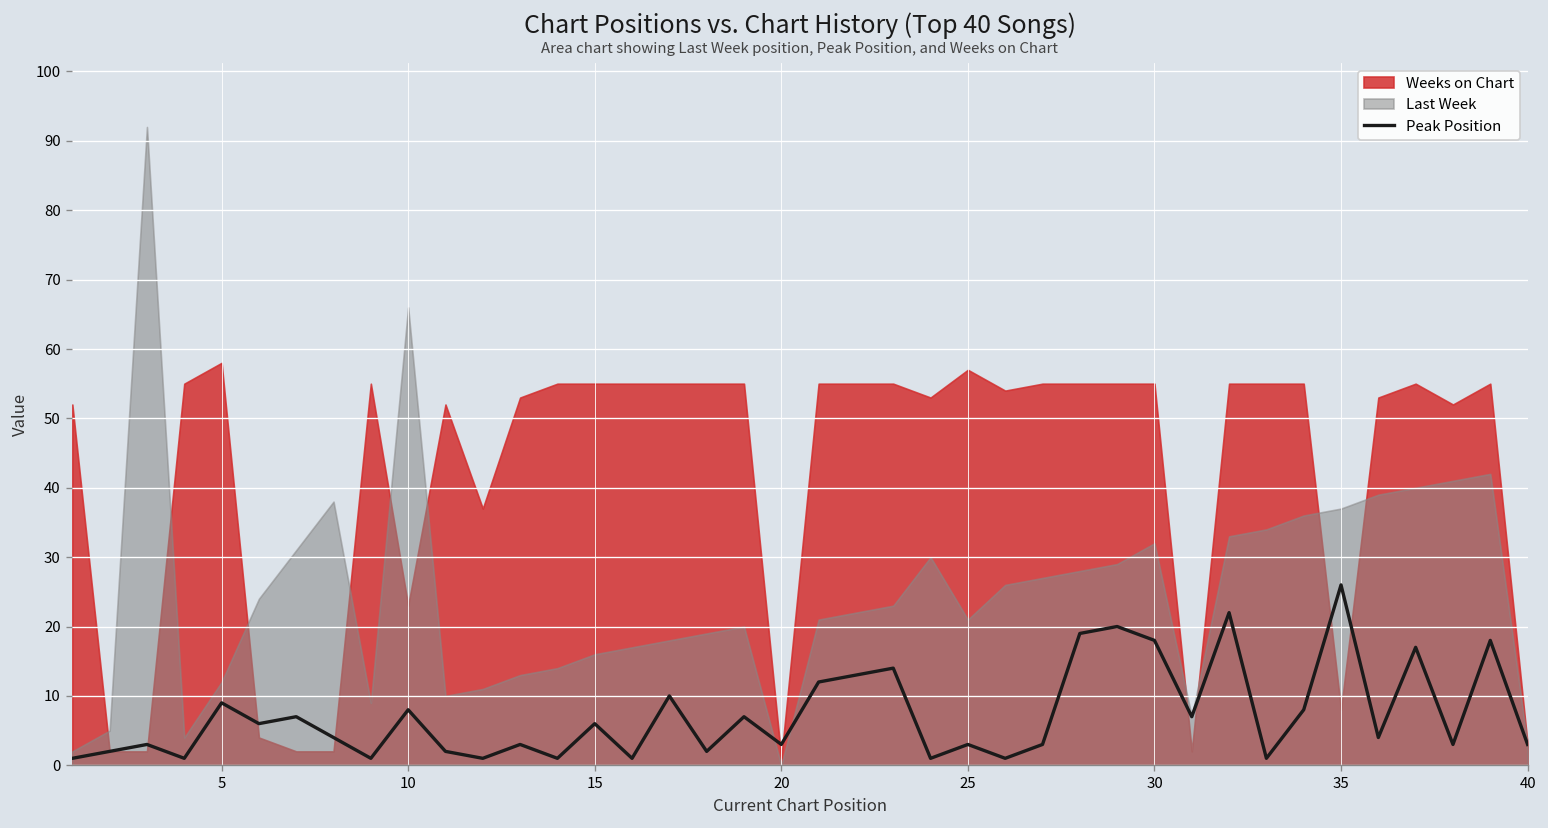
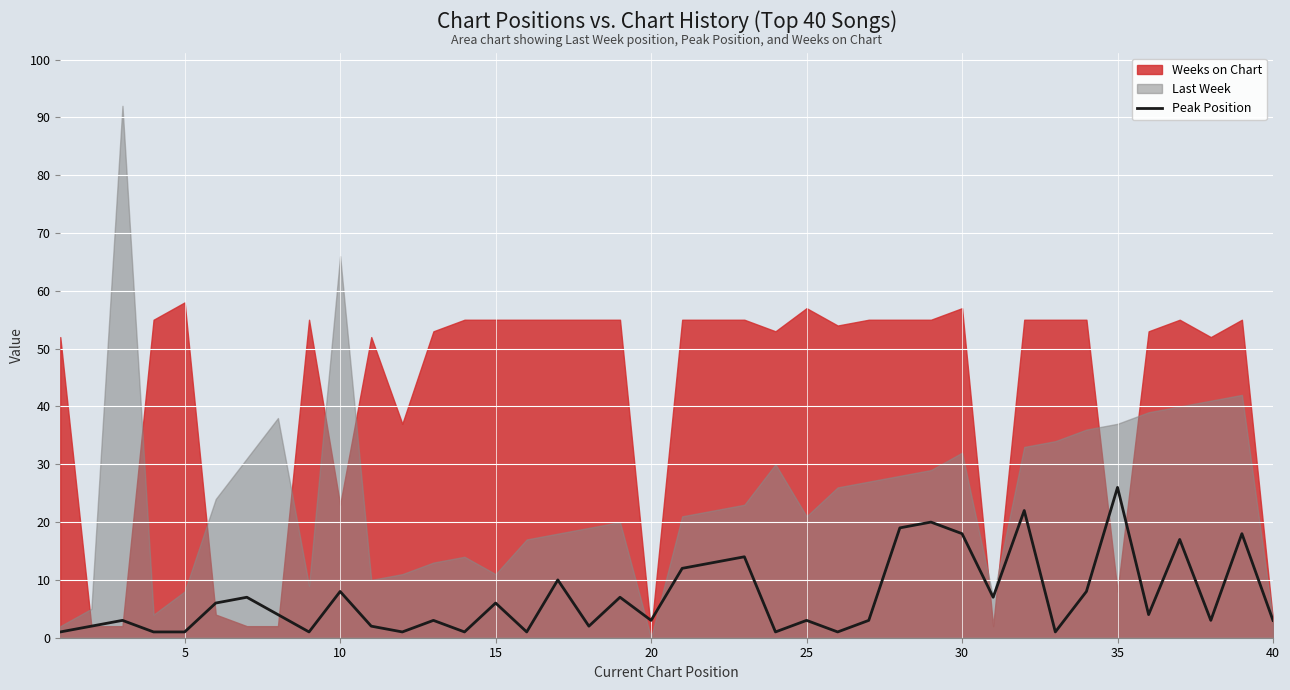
Peak Position, 5: 9 -> 1
Last Week, 5: 12 -> 8
Last Week, 15: 16 -> 11
Weeks on Chart, 30: 55 -> 57
